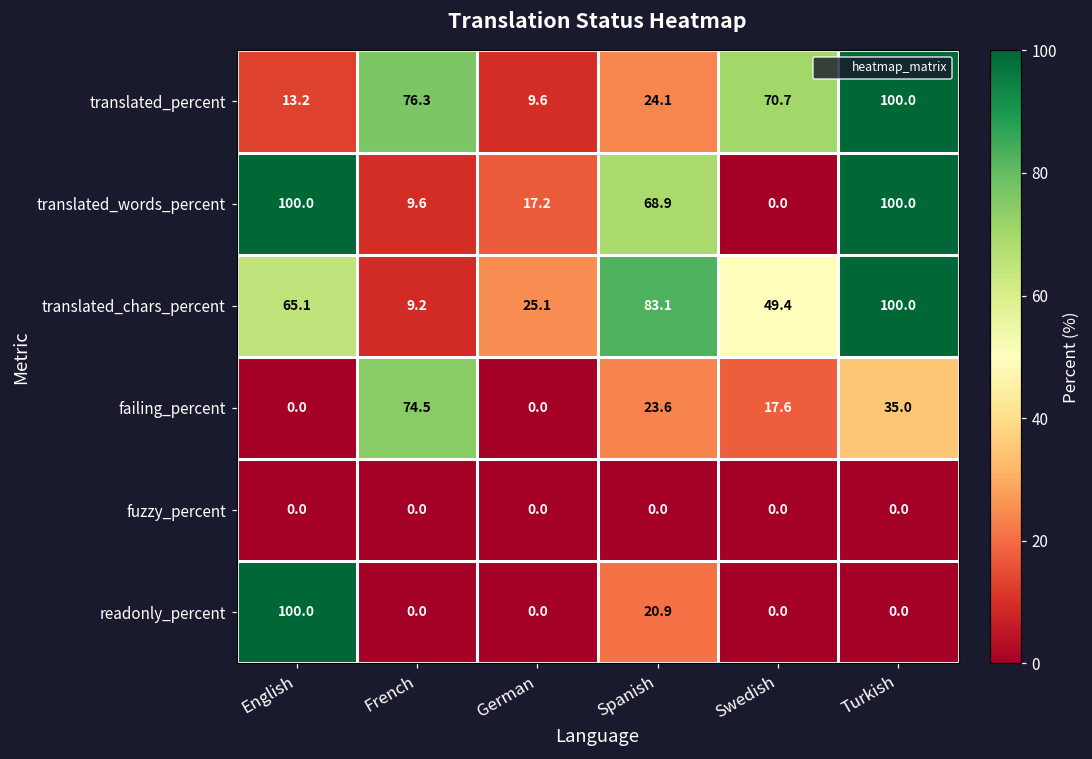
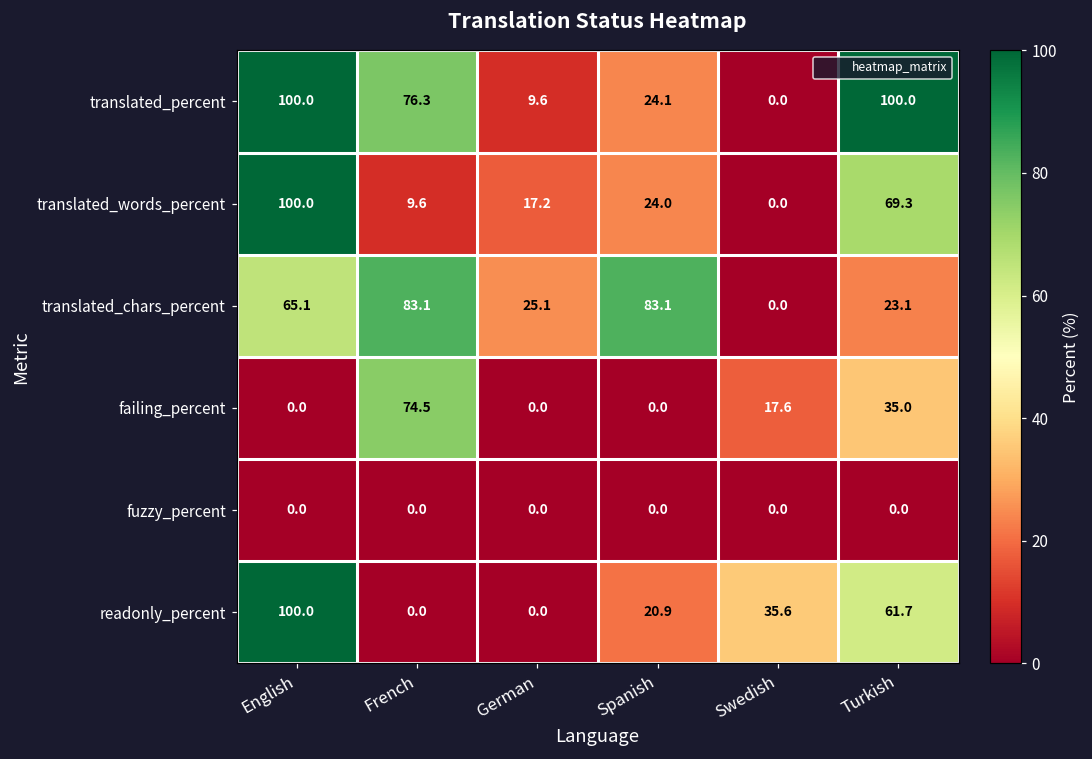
translated_percent, English: 13.2 -> 100.0
translated_percent, Swedish: 70.7 -> 0.0
translated_words_percent, Spanish: 68.9 -> 24.0
translated_words_percent, Turkish: 100.0 -> 69.3
translated_chars_percent, French: 9.2 -> 83.1
translated_chars_percent, Swedish: 49.4 -> 0.0
translated_chars_percent, Turkish: 100.0 -> 23.1
failing_percent, Spanish: 23.6 -> 0.0
readonly_percent, Swedish: 0.0 -> 35.6
readonly_percent, Turkish: 0.0 -> 61.7
